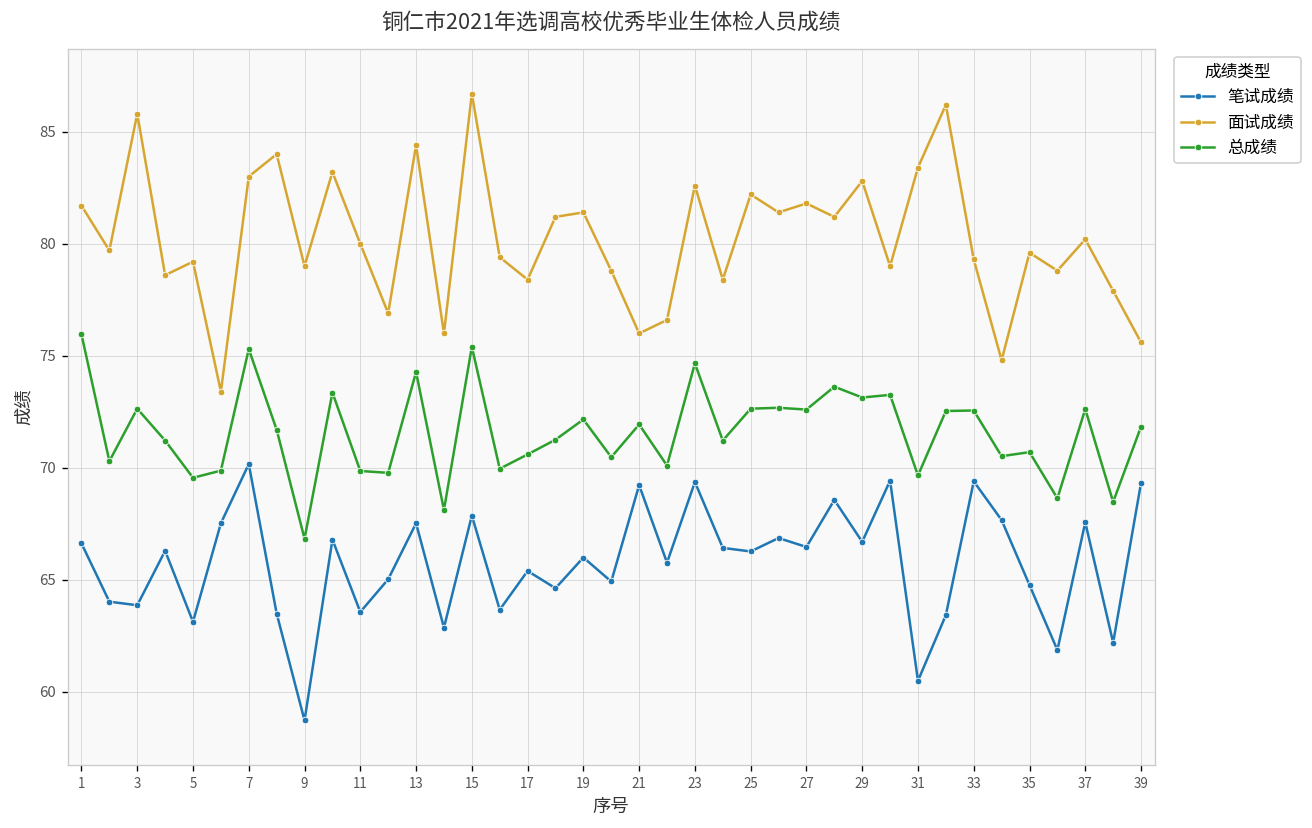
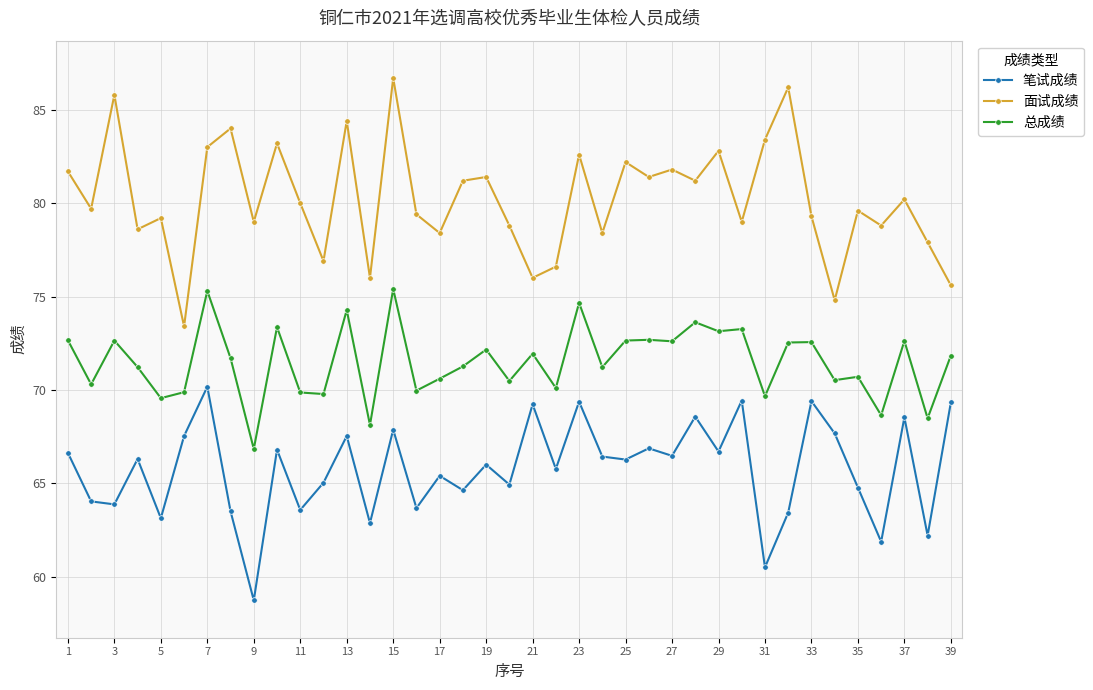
总成绩, 1: 76.0 -> 72.7
笔试成绩, 37: 67.6 -> 68.5
